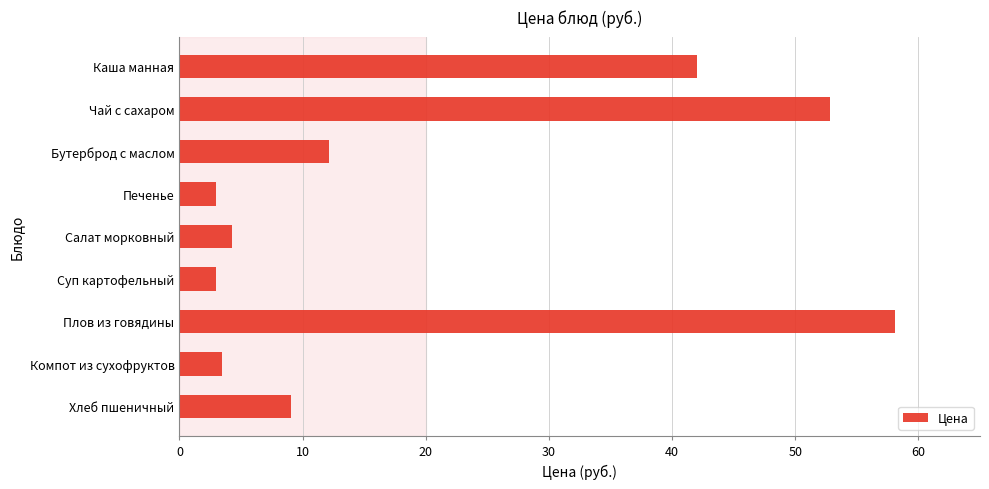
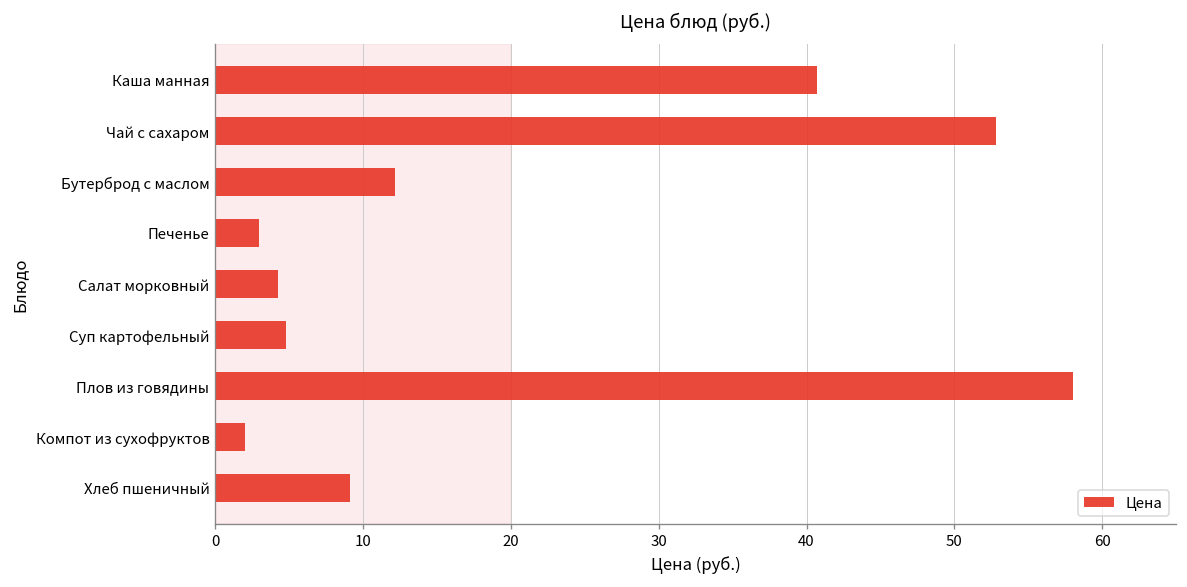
Каша манная: 42.0 -> 40.7
Суп картофельный: 3.0 -> 4.8
Компот из сухофруктов: 3.5 -> 2.0
